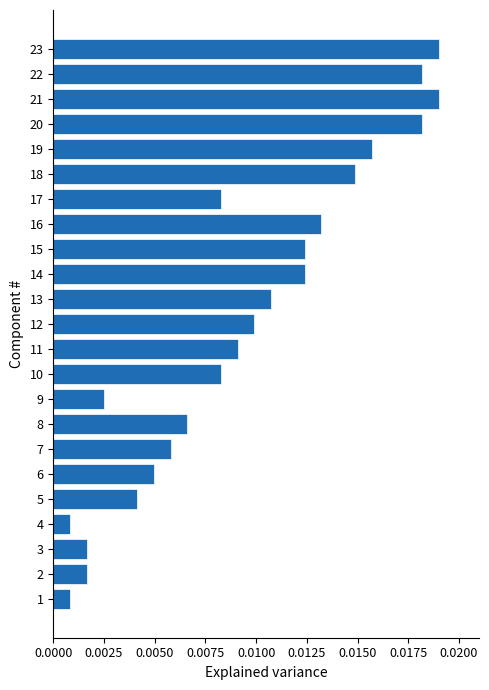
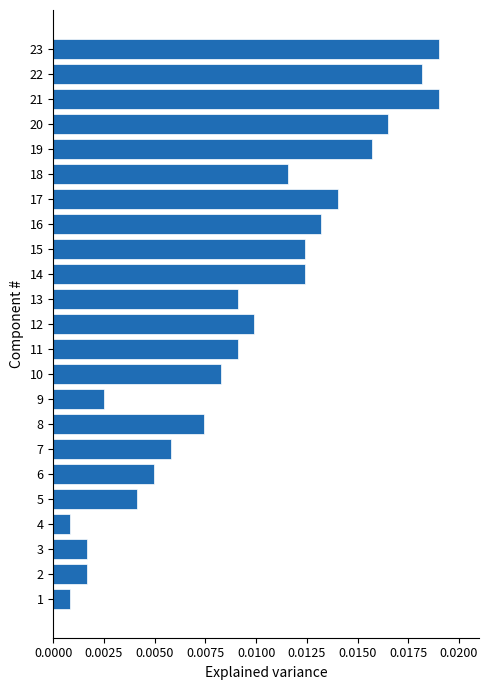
20: 0.0182 -> 0.0165
18: 0.0149 -> 0.0116
17: 0.0083 -> 0.0140
13: 0.0107 -> 0.0091
8: 0.0066 -> 0.0074
